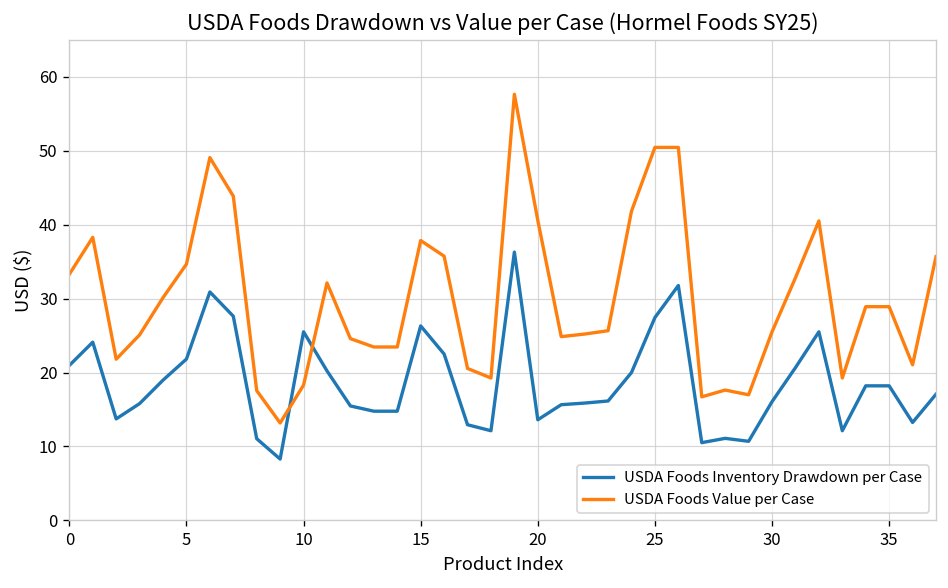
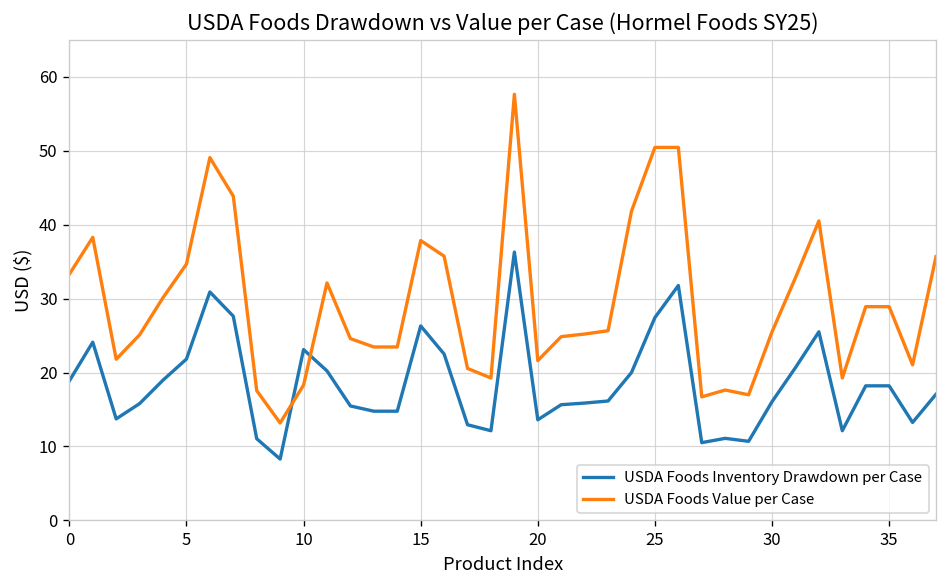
USDA Foods Inventory Drawdown per Case, 0: 21 -> 19
USDA Foods Inventory Drawdown per Case, 10: 26 -> 23
USDA Foods Value per Case, 20: 41 -> 22
